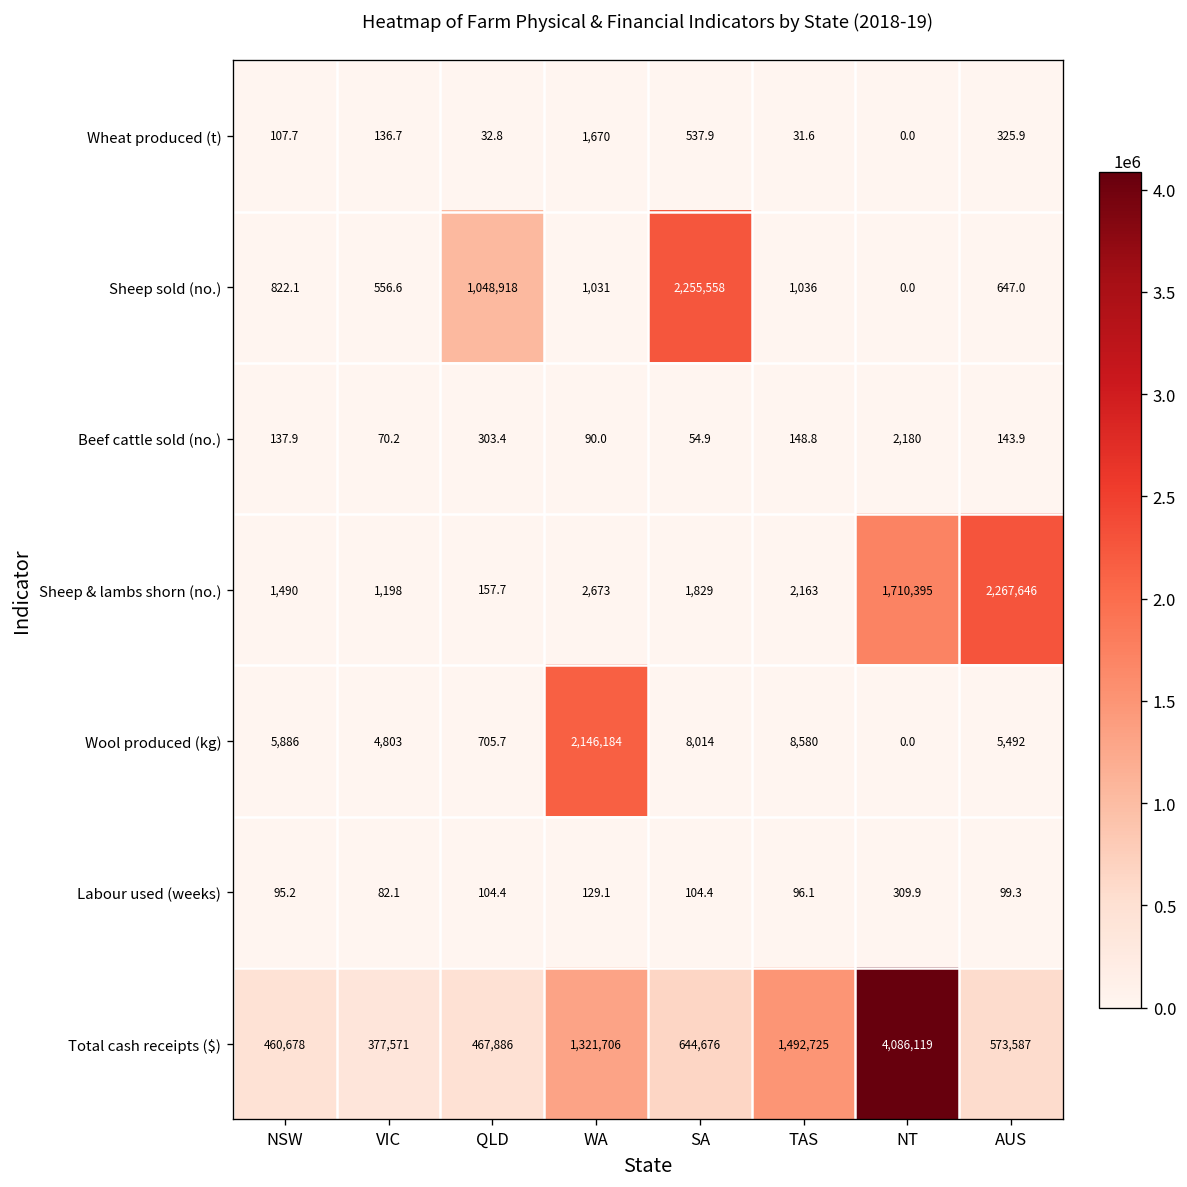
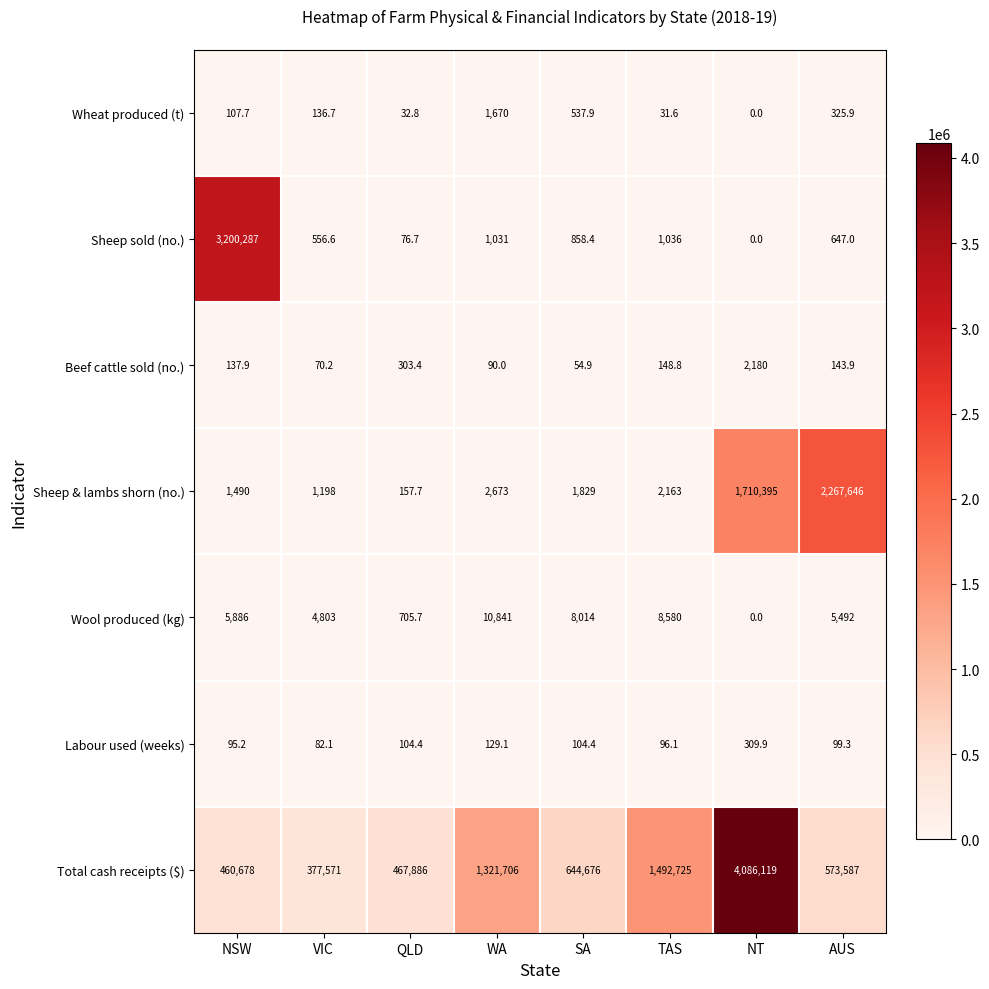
Sheep sold (no.), NSW: 822.1 -> 3,200,287
Sheep sold (no.), QLD: 1,048,918 -> 76.7
Sheep sold (no.), SA: 2,255,558 -> 858.4
Wool produced (kg), WA: 2,146,184 -> 10,841
